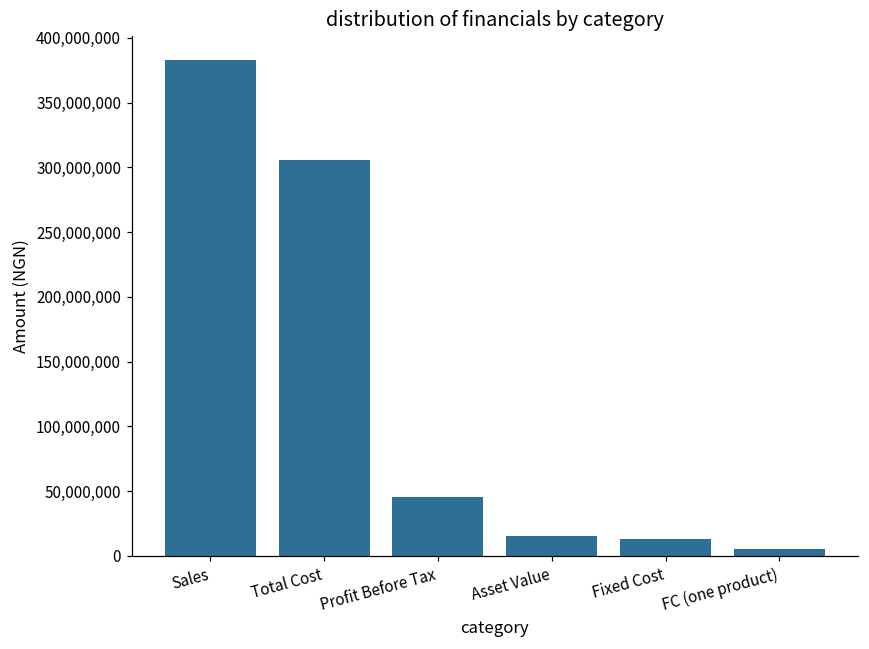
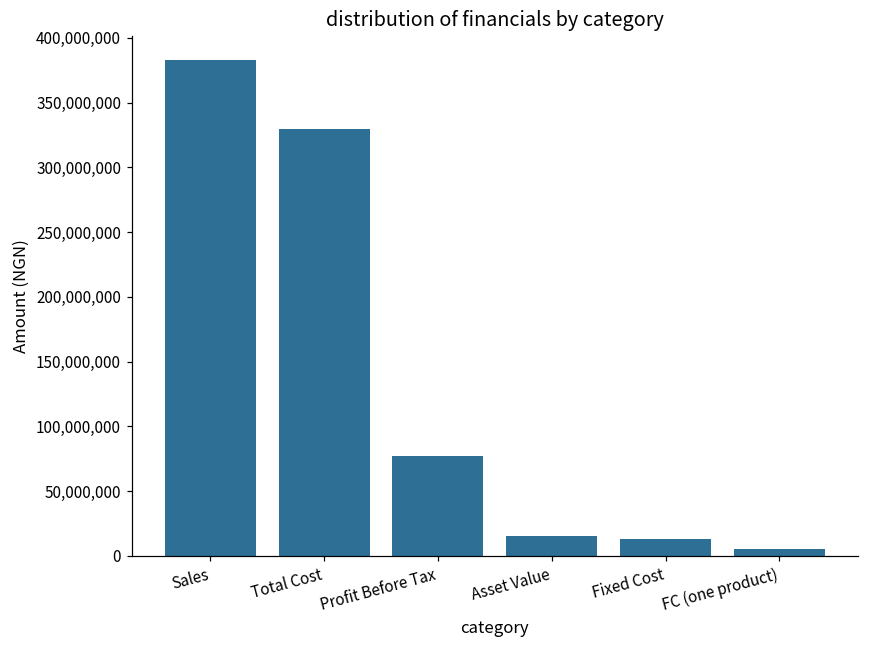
Total Cost: 306,000,000 -> 329,000,000
Profit Before Tax: 46,000,000 -> 77,000,000
